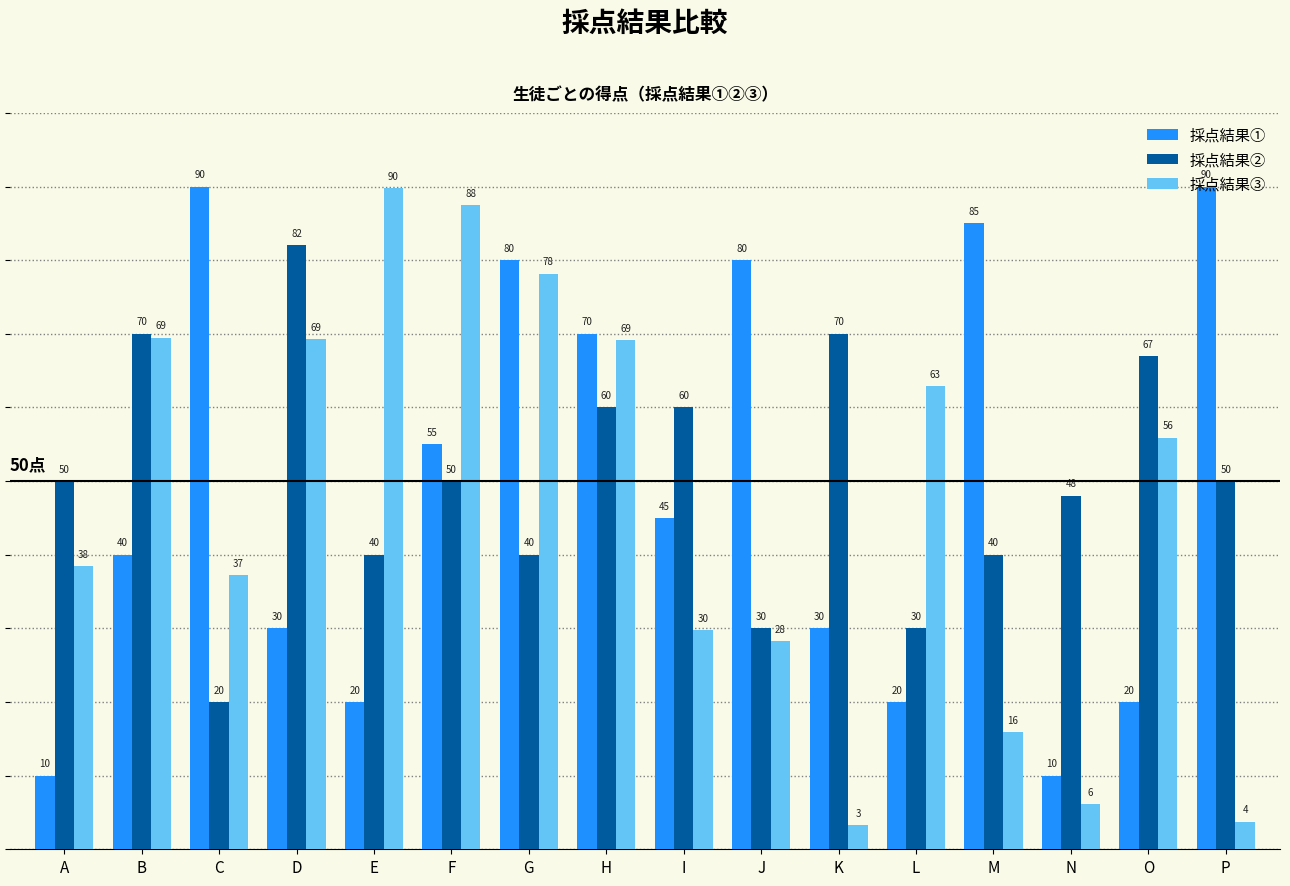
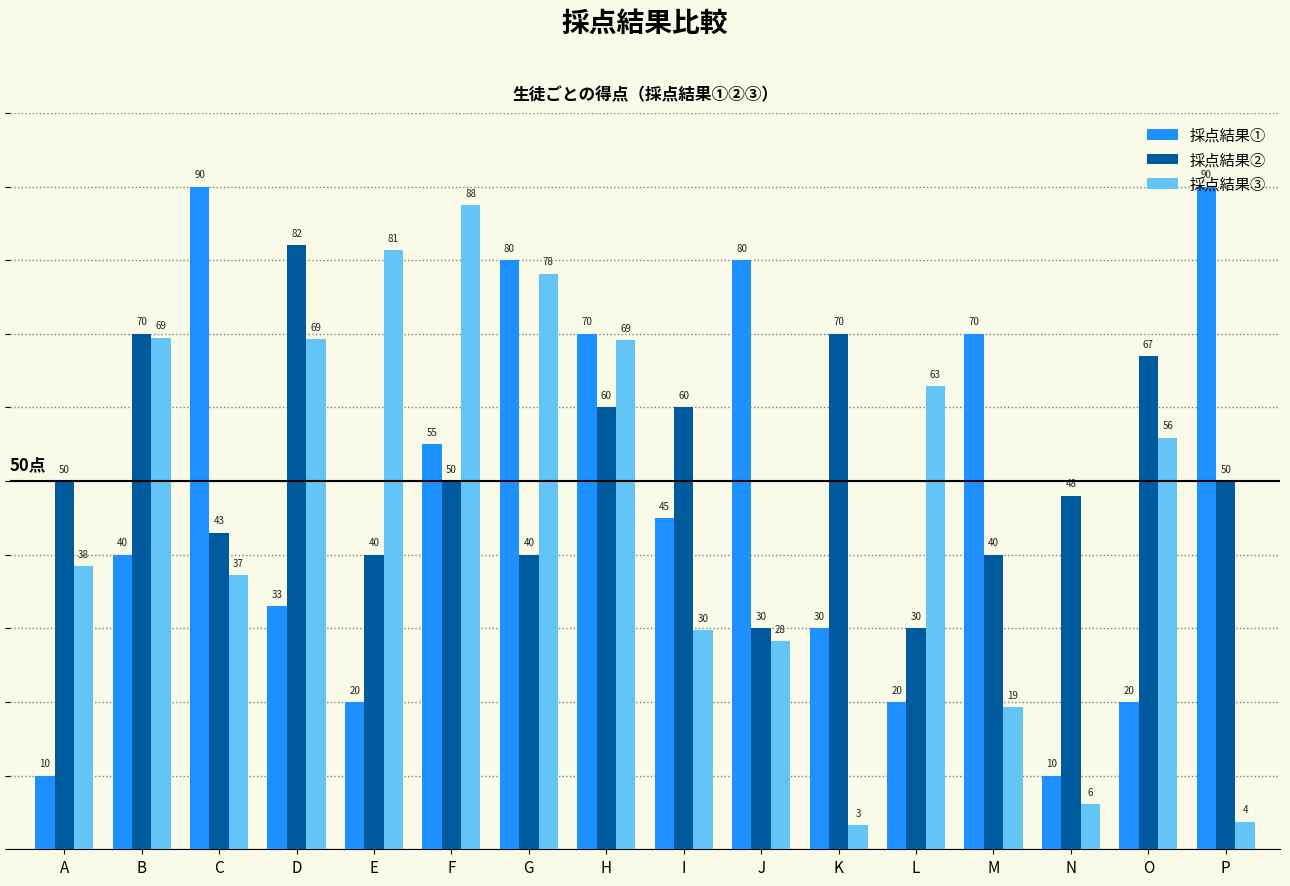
採点結果②, C: 20 -> 43
採点結果①, D: 30 -> 33
採点結果③, E: 90 -> 81
採点結果①, M: 85 -> 70
採点結果③, M: 16 -> 19
